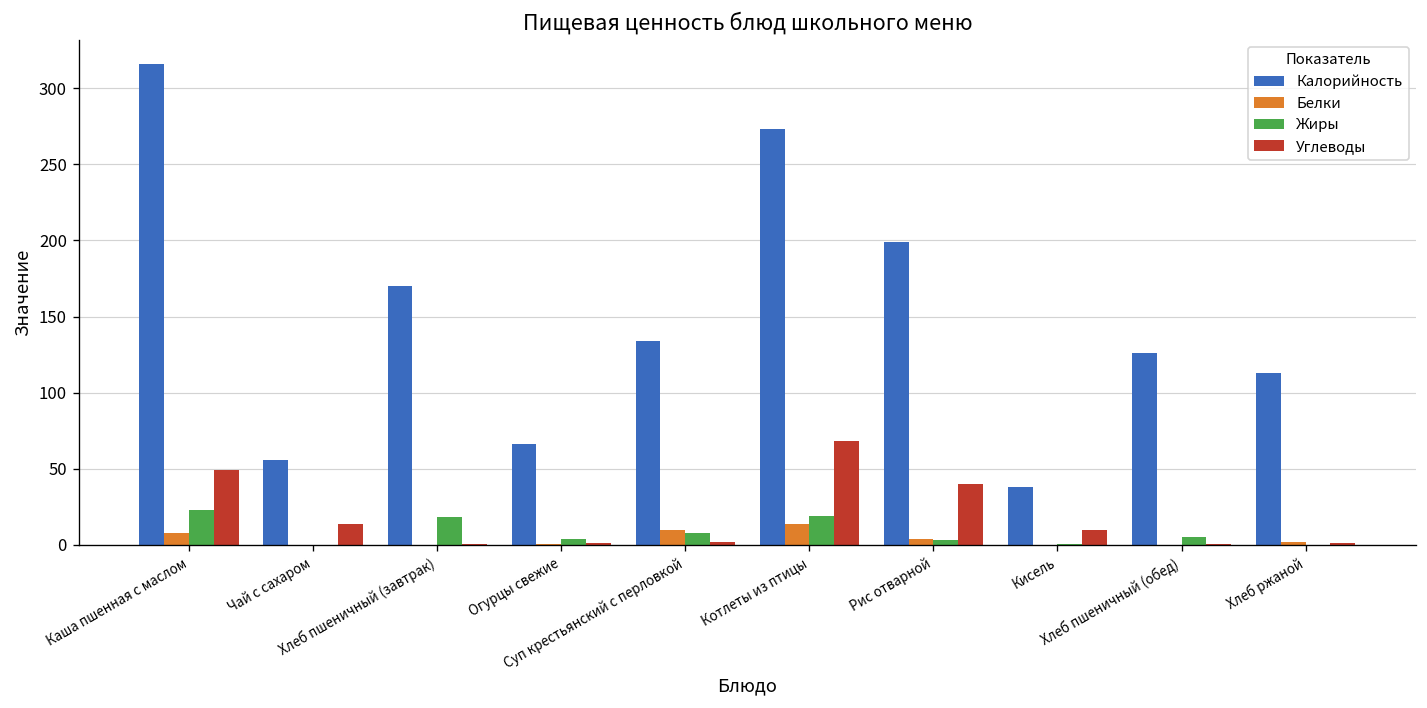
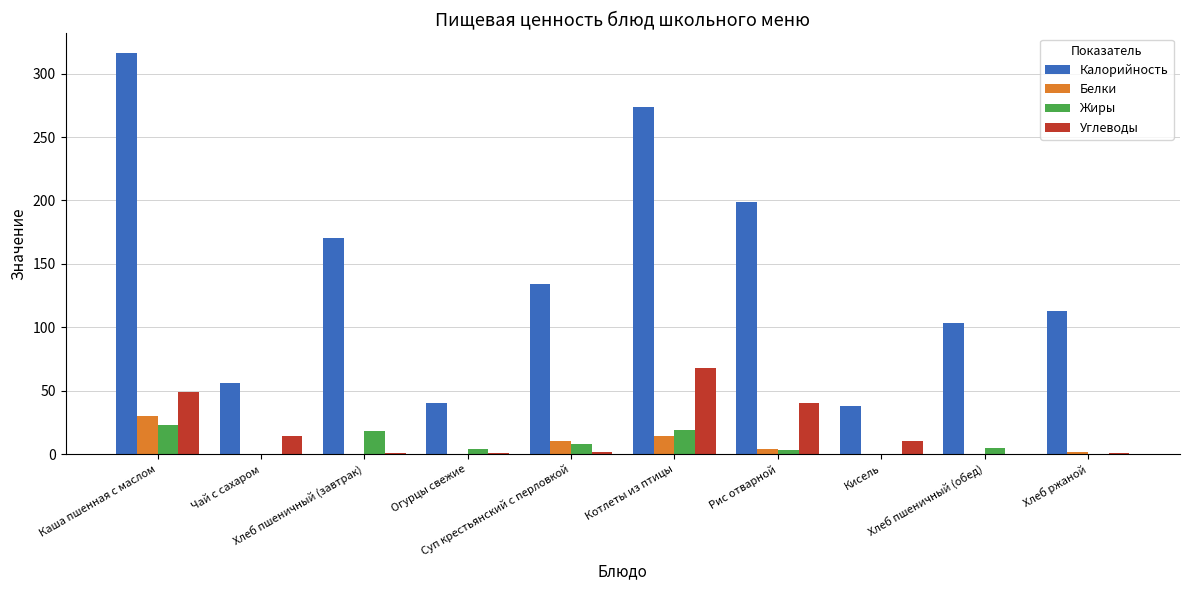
Белки, Каша пшенная с маслом: 8 -> 30
Калорийность, Огурцы свежие: 66 -> 40
Калорийность, Хлеб пшеничный (обед): 126 -> 104
